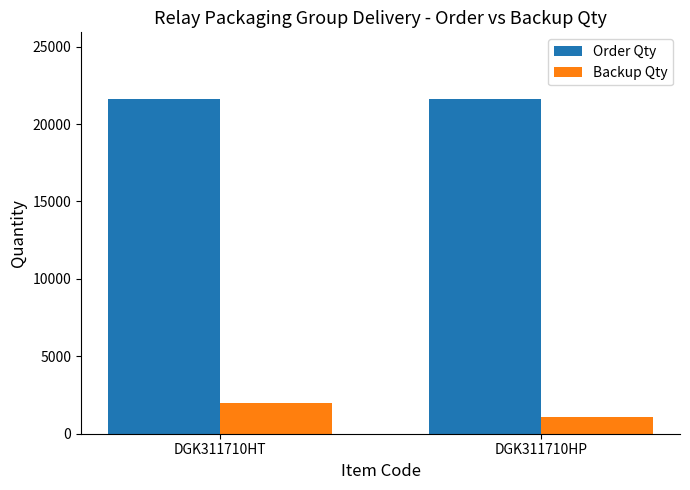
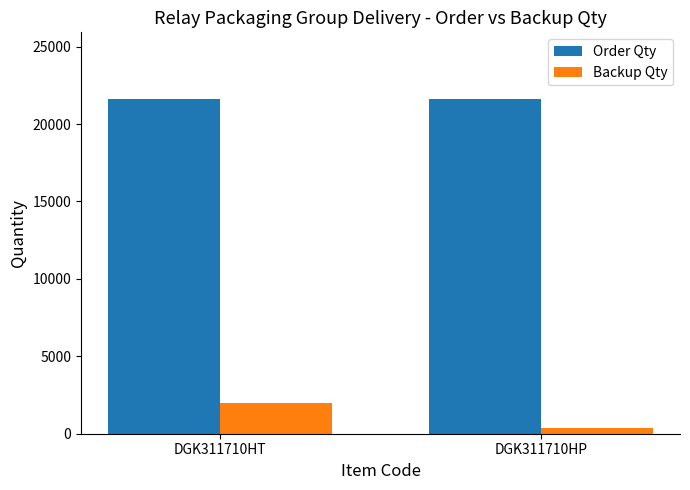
Backup Qty, DGK311710HP: 1100 -> 400
